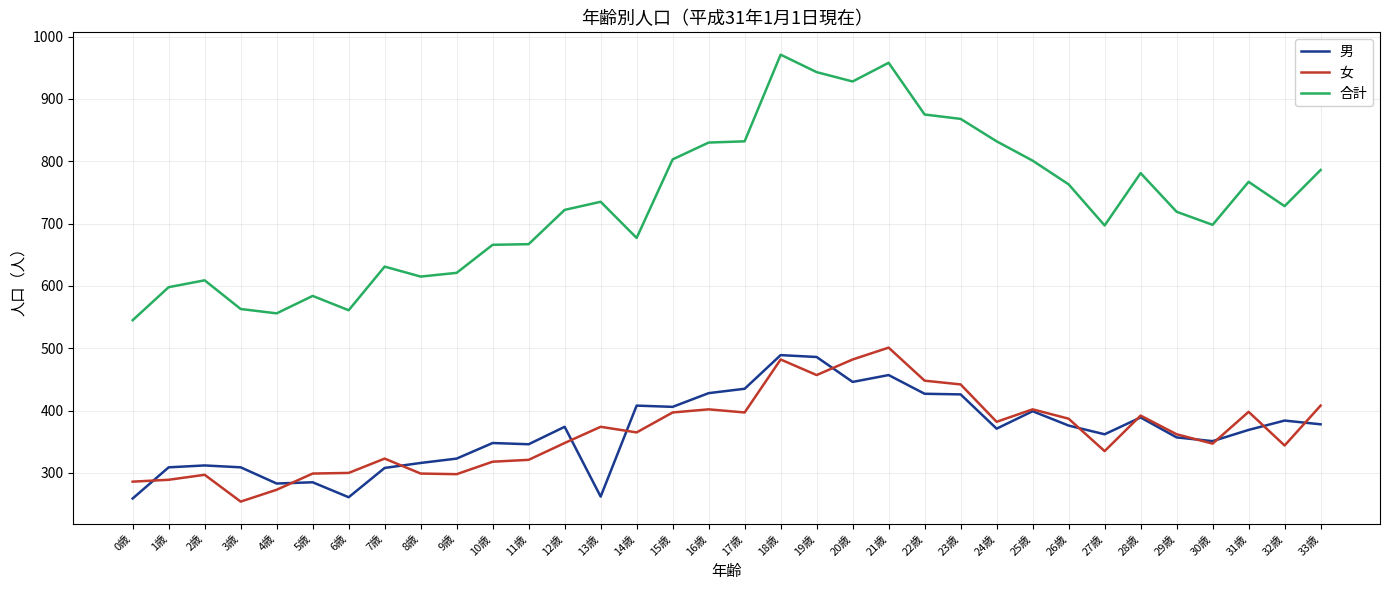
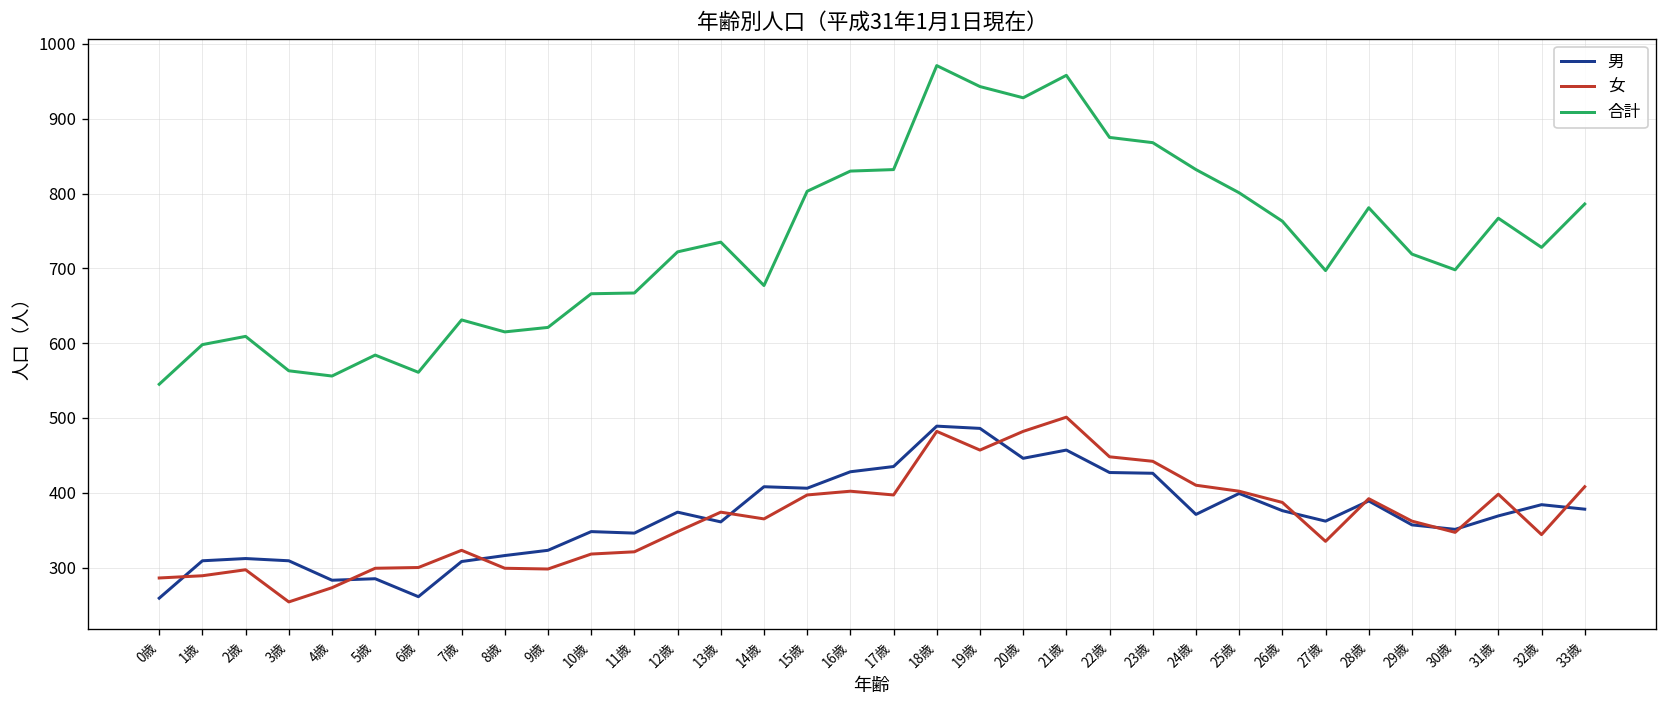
男, 13歳: 260 -> 360
女, 24歳: 380 -> 410
